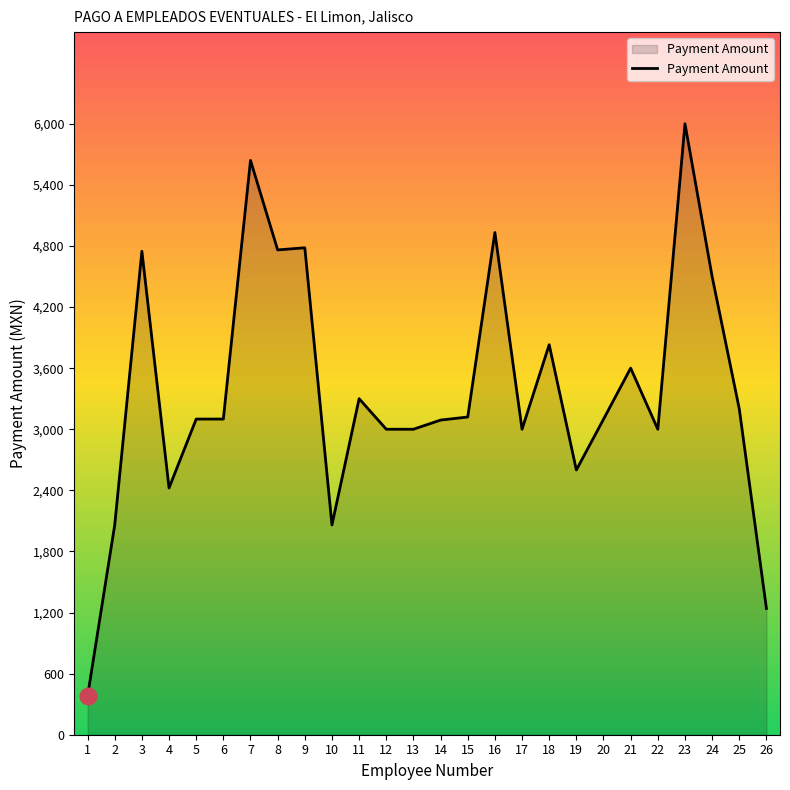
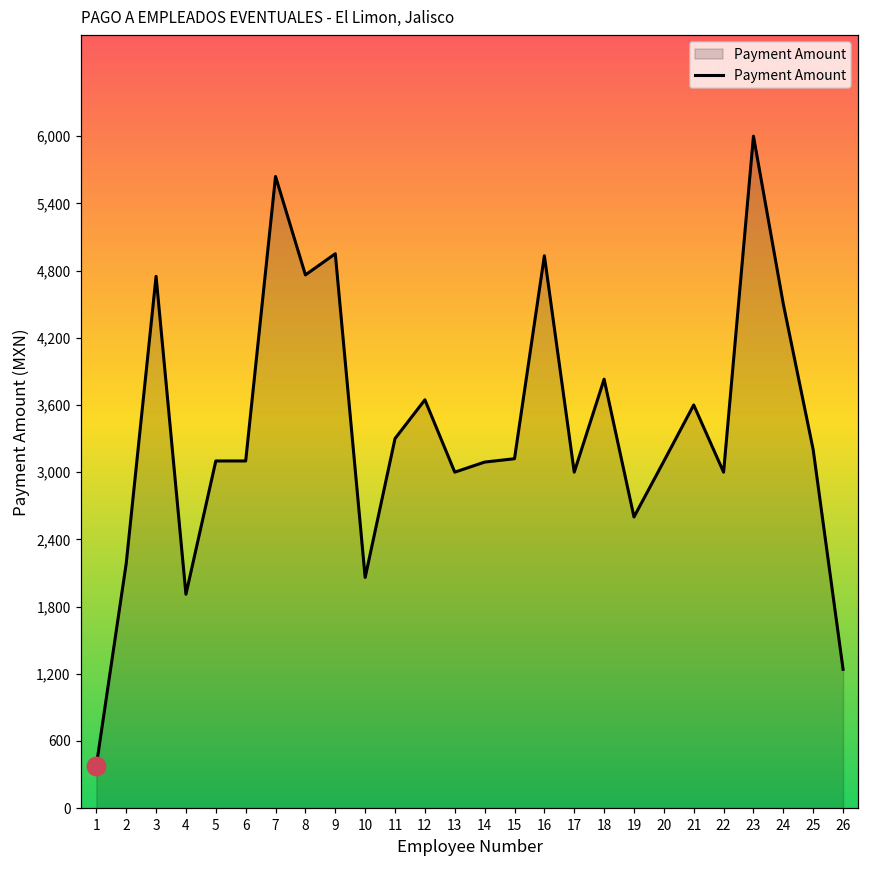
Payment Amount, 2: 2,060 -> 2,180
Payment Amount, 4: 2,420 -> 1,910
Payment Amount, 9: 4,780 -> 4,950
Payment Amount, 12: 3,000 -> 3,650
